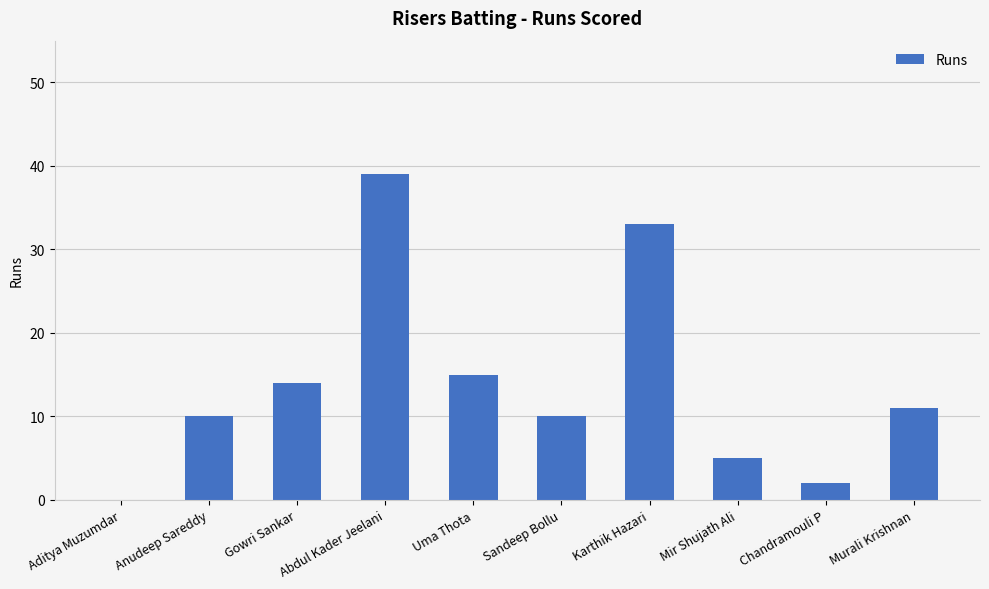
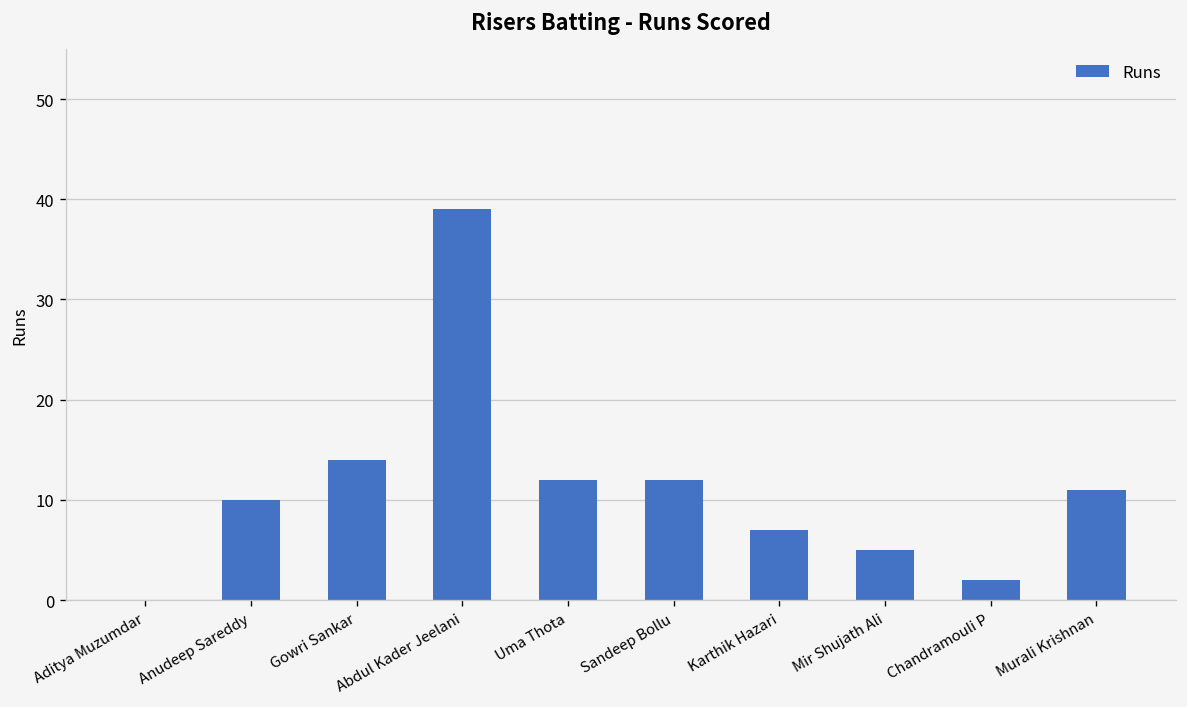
Uma Thota: 15 -> 12
Sandeep Bollu: 10 -> 12
Karthik Hazari: 33 -> 7
